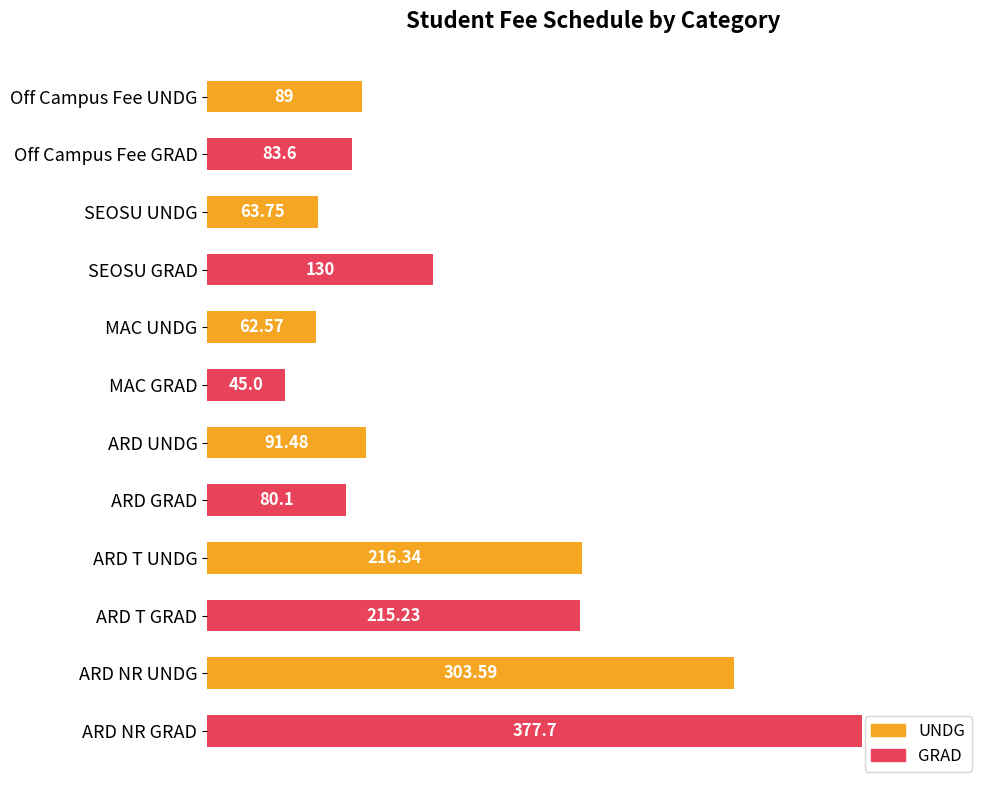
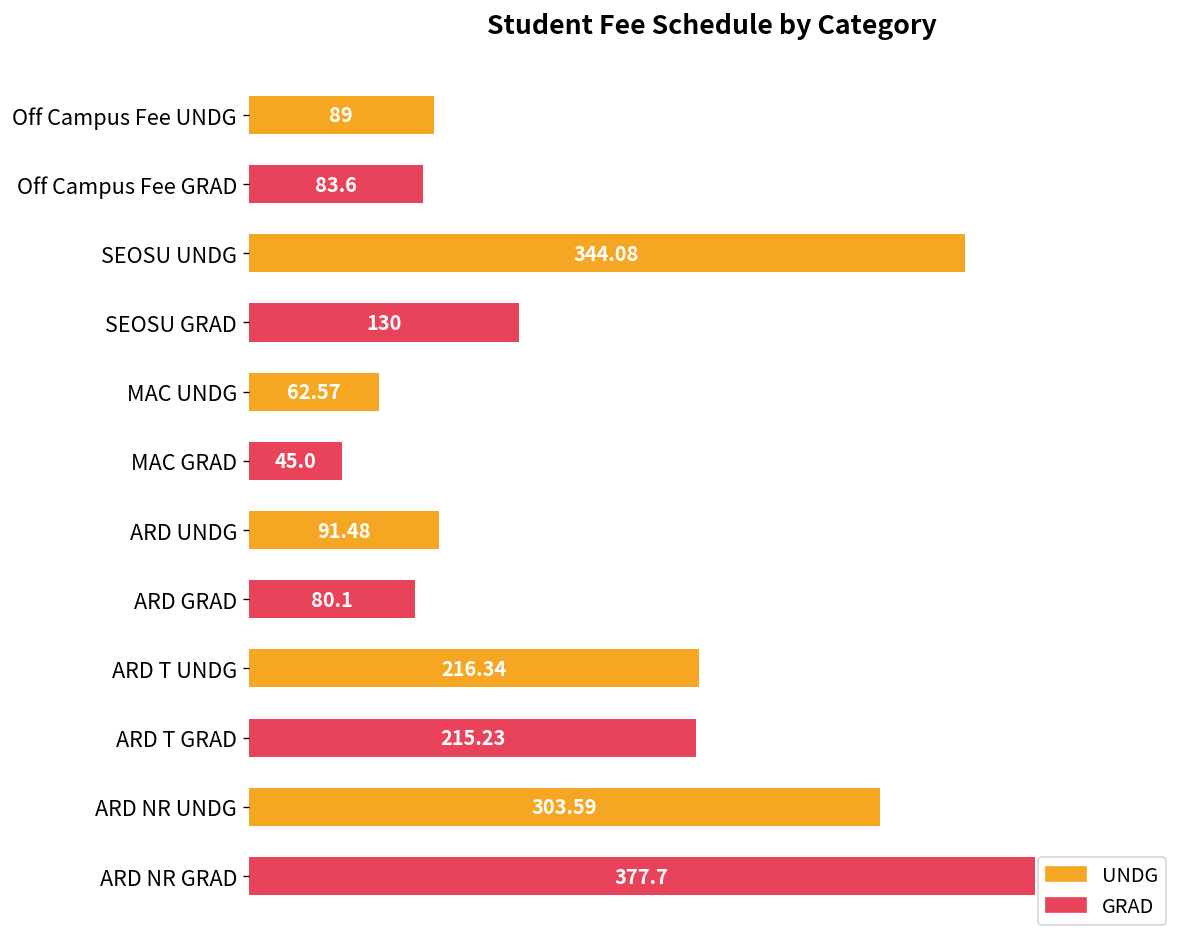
SEOSU UNDG: 63.75 -> 344.08
